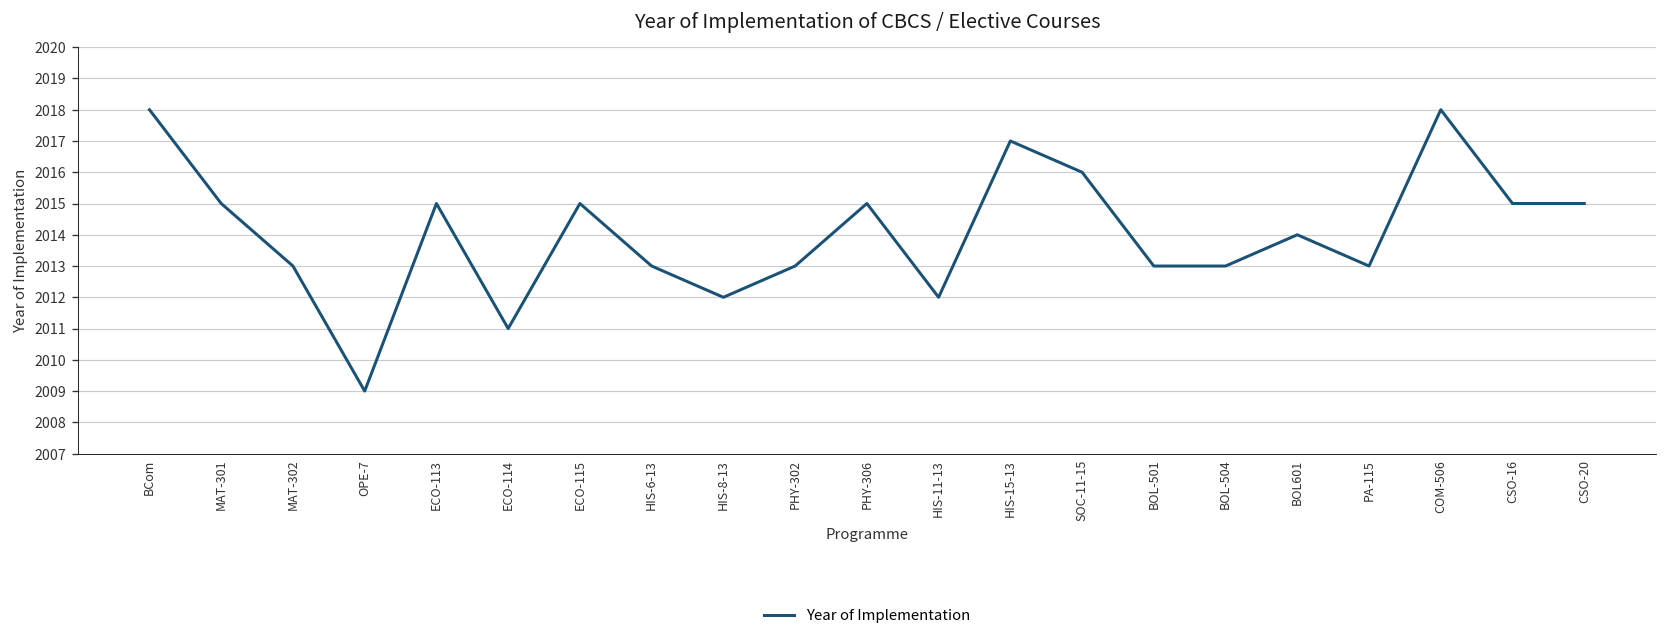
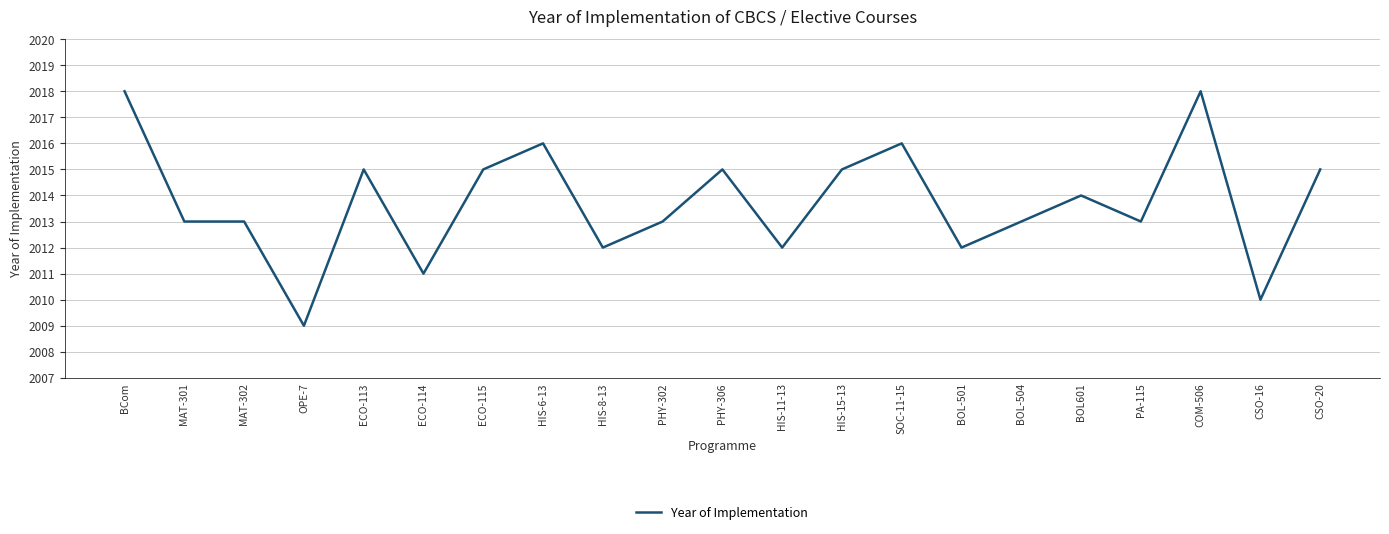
MAT-301: 2015 -> 2013
HIS-6-13: 2013 -> 2016
HIS-15-13: 2017 -> 2015
BOL-501: 2013 -> 2012
CSO-16: 2015 -> 2010
